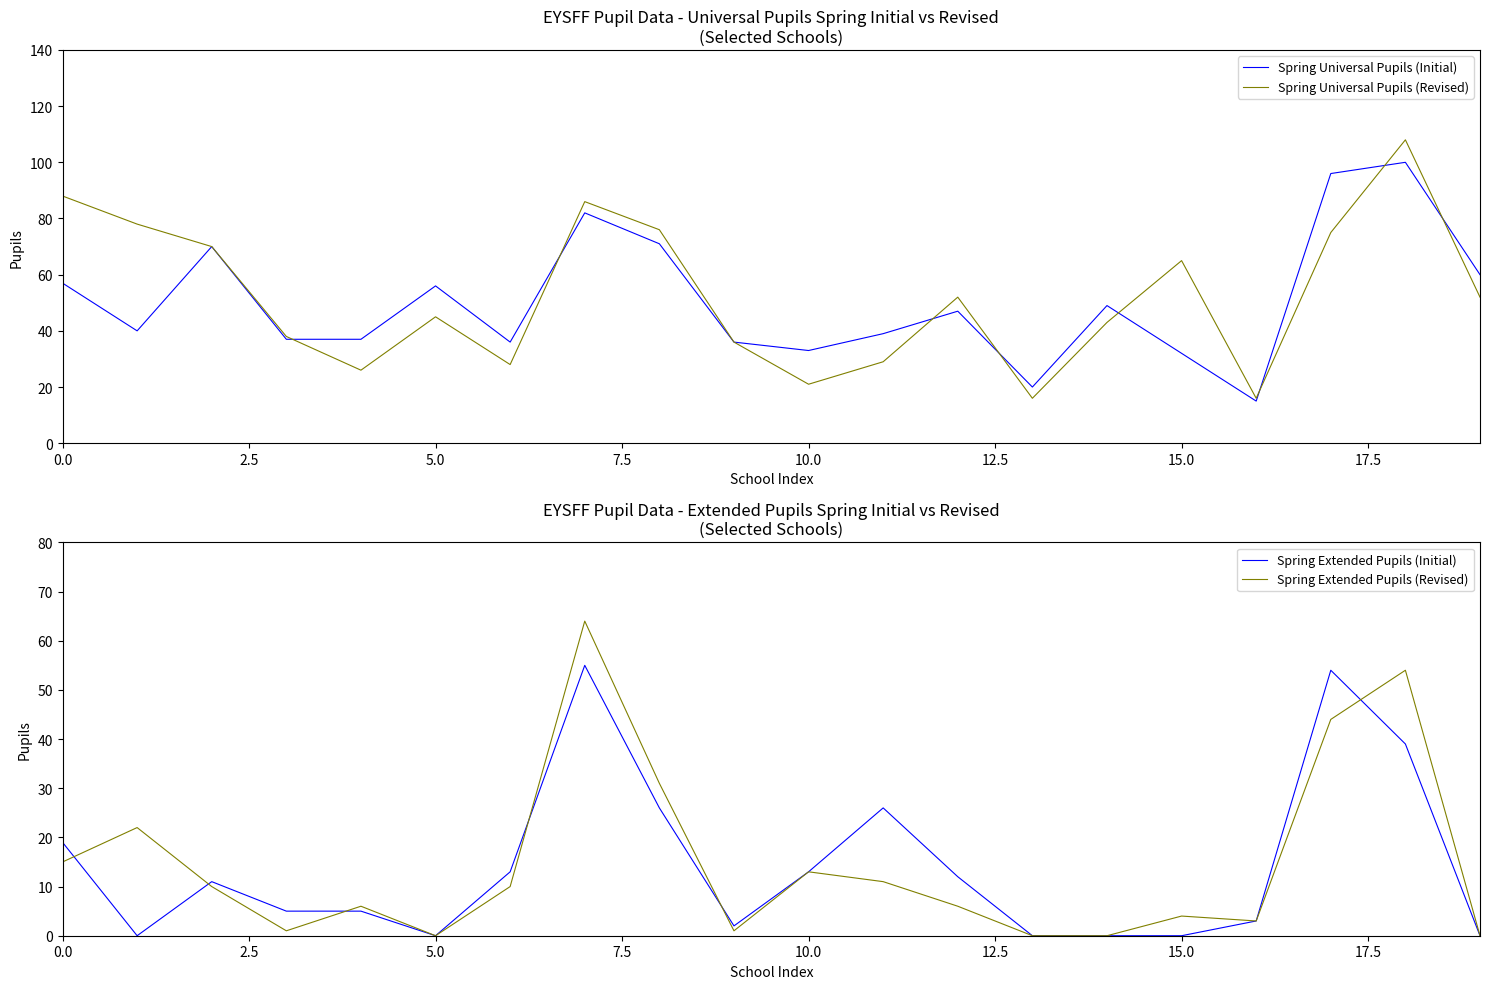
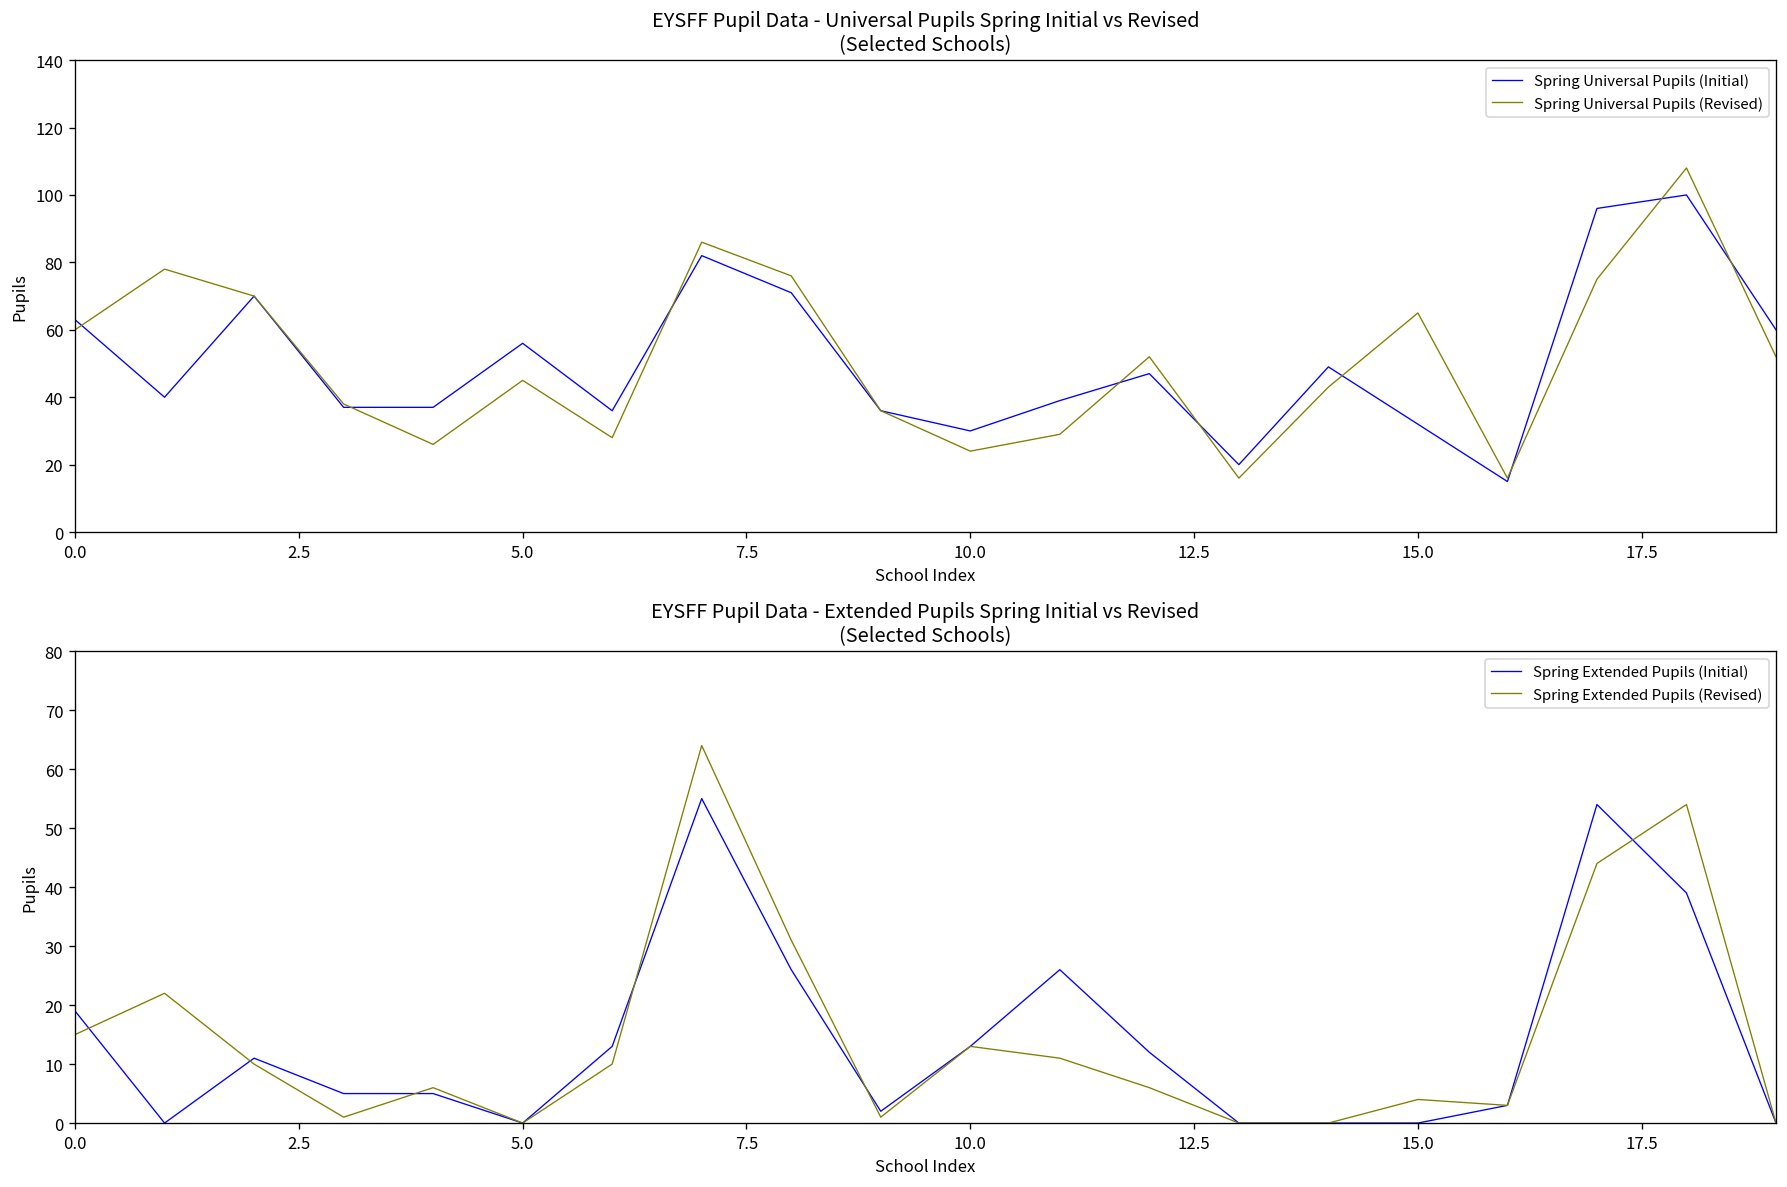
EYSFF Pupil Data - Universal Pupils Spring Initial vs Revised (Selected Schools), Spring Universal Pupils (Initial), 0.0: 57 -> 63
EYSFF Pupil Data - Universal Pupils Spring Initial vs Revised (Selected Schools), Spring Universal Pupils (Revised), 0.0: 88 -> 60
EYSFF Pupil Data - Universal Pupils Spring Initial vs Revised (Selected Schools), Spring Universal Pupils (Initial), 10.0: 33 -> 30
EYSFF Pupil Data - Universal Pupils Spring Initial vs Revised (Selected Schools), Spring Universal Pupils (Revised), 10.0: 21 -> 24
